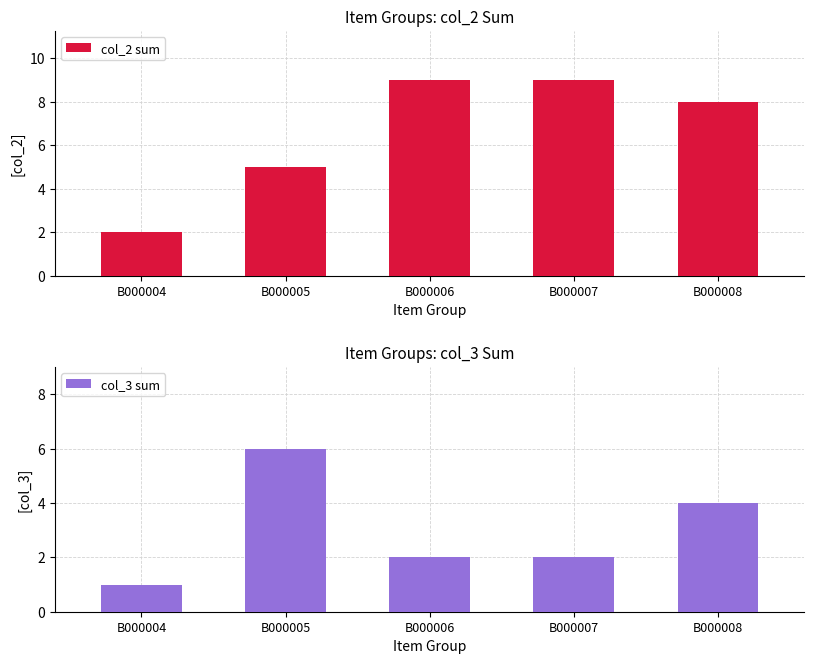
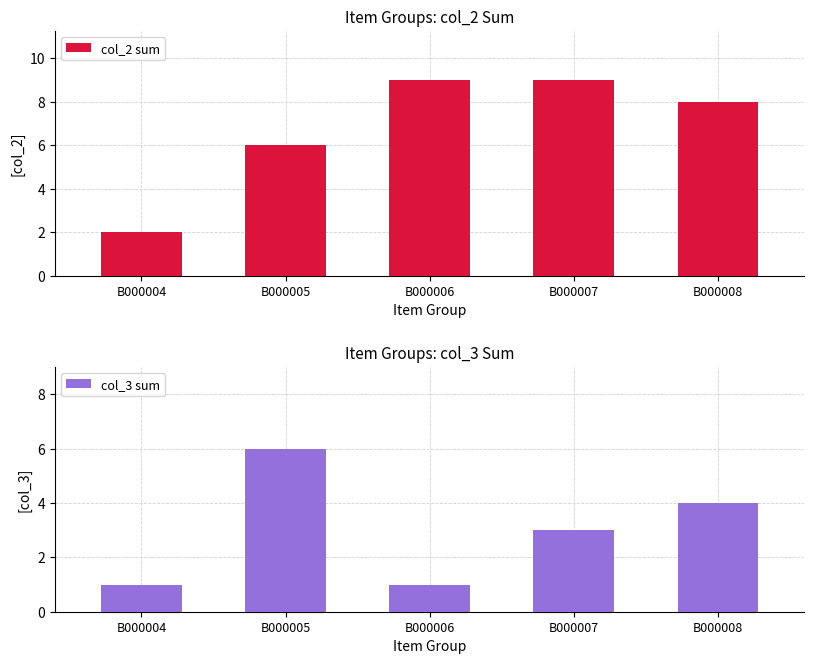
Item Groups: col_2 Sum, B000005: 5 -> 6
Item Groups: col_3 Sum, B000006: 2 -> 1
Item Groups: col_3 Sum, B000007: 2 -> 3
